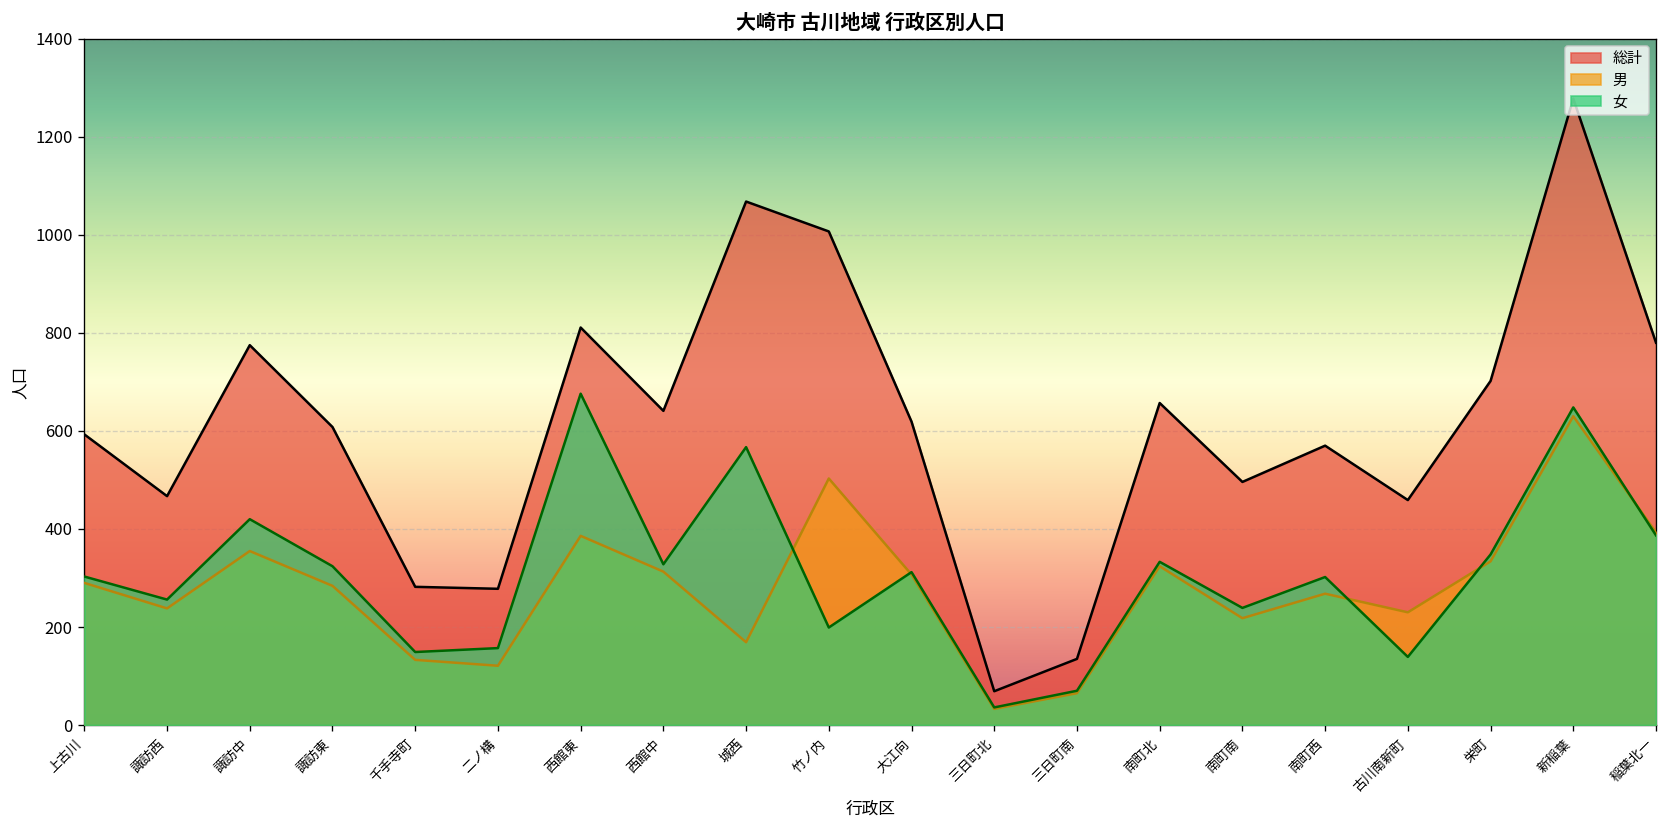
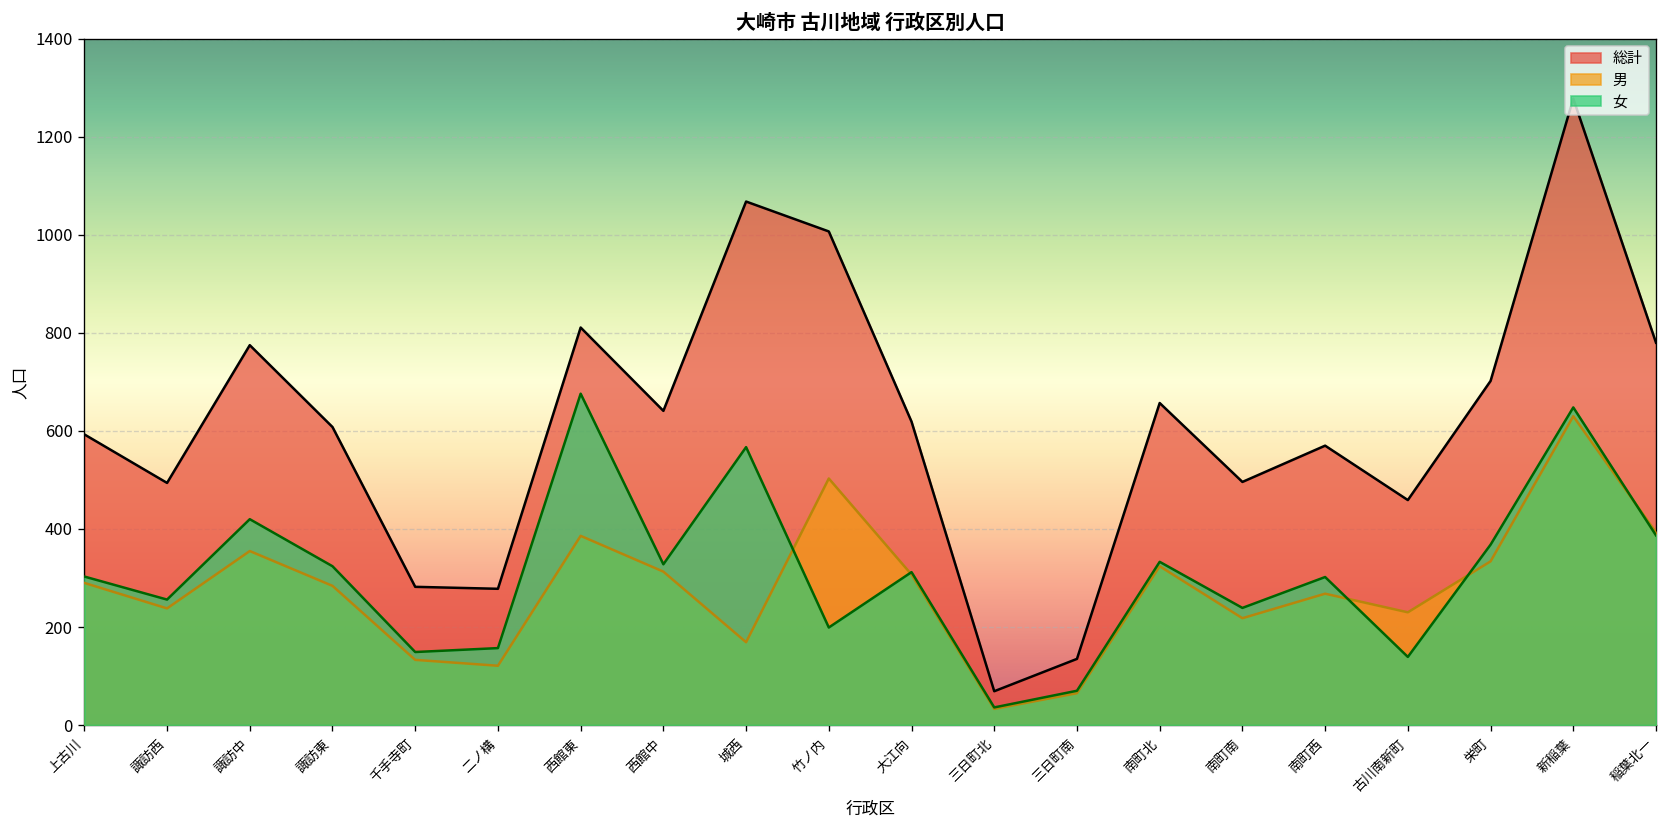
総計, 諏訪西: 470 -> 490
女, 栄町: 350 -> 370
